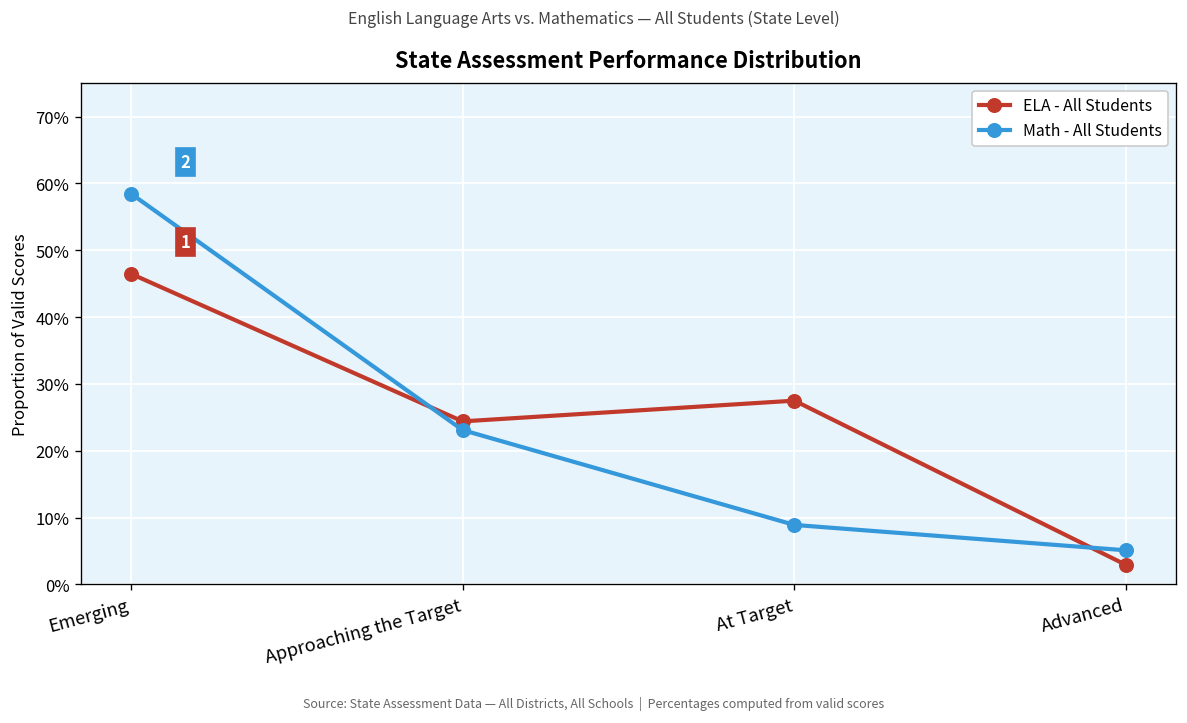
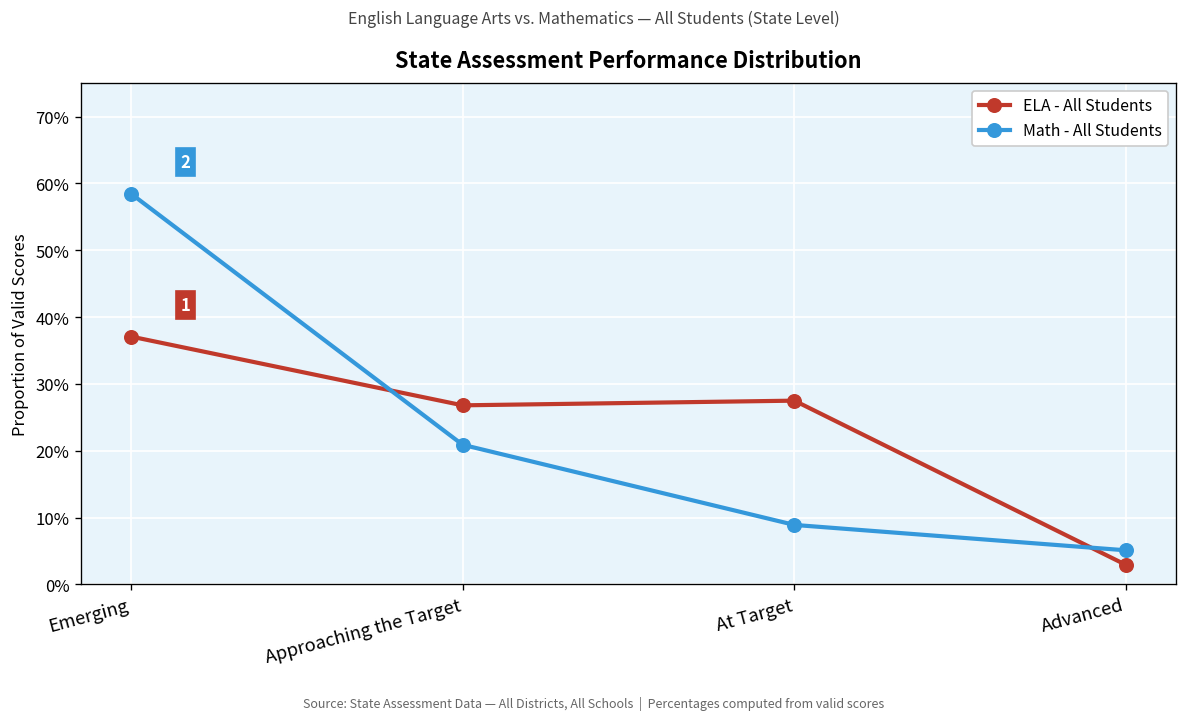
ELA - All Students, Emerging: 47% -> 37%
ELA - All Students, Approaching the Target: 24% -> 27%
Math - All Students, Approaching the Target: 23% -> 21%
